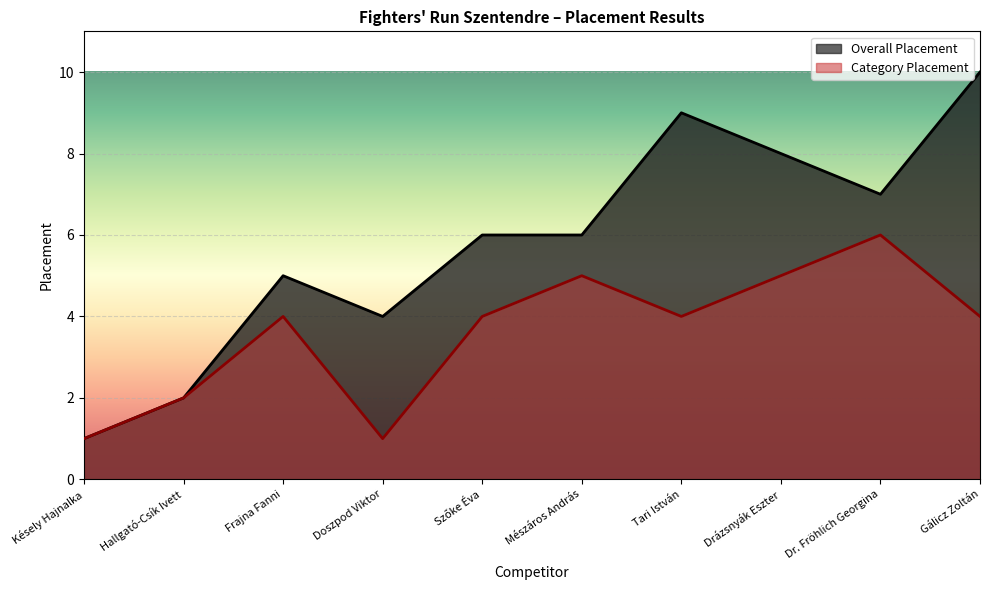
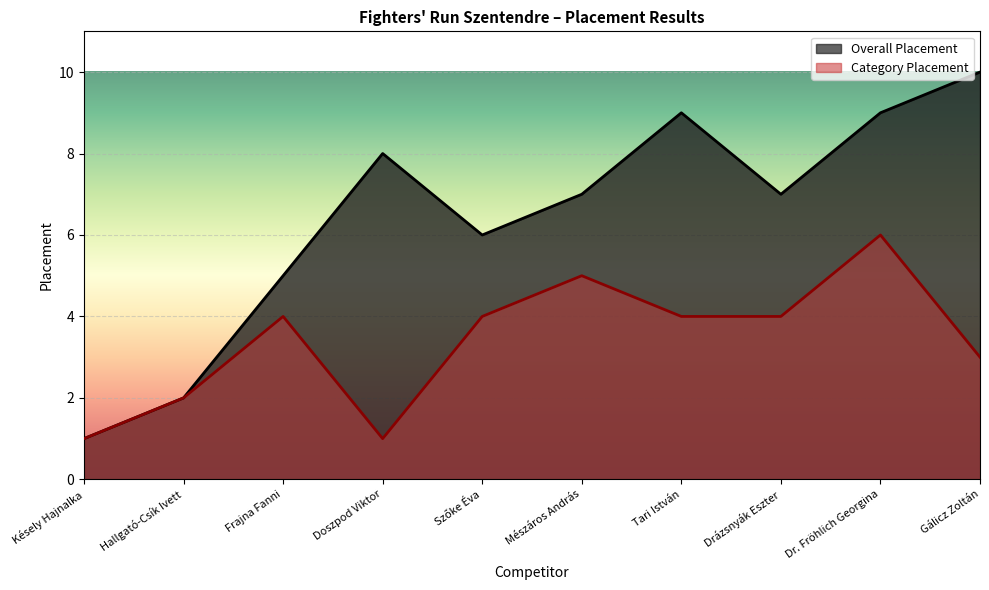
Overall Placement, Doszpod Viktor: 4 -> 8
Overall Placement, Mészáros András: 6 -> 7
Overall Placement, Drázsnyák Eszter: 8 -> 7
Category Placement, Drázsnyák Eszter: 5 -> 4
Overall Placement, Dr. Fröhlich Georgina: 7 -> 9
Category Placement, Gálicz Zoltán: 4 -> 3
